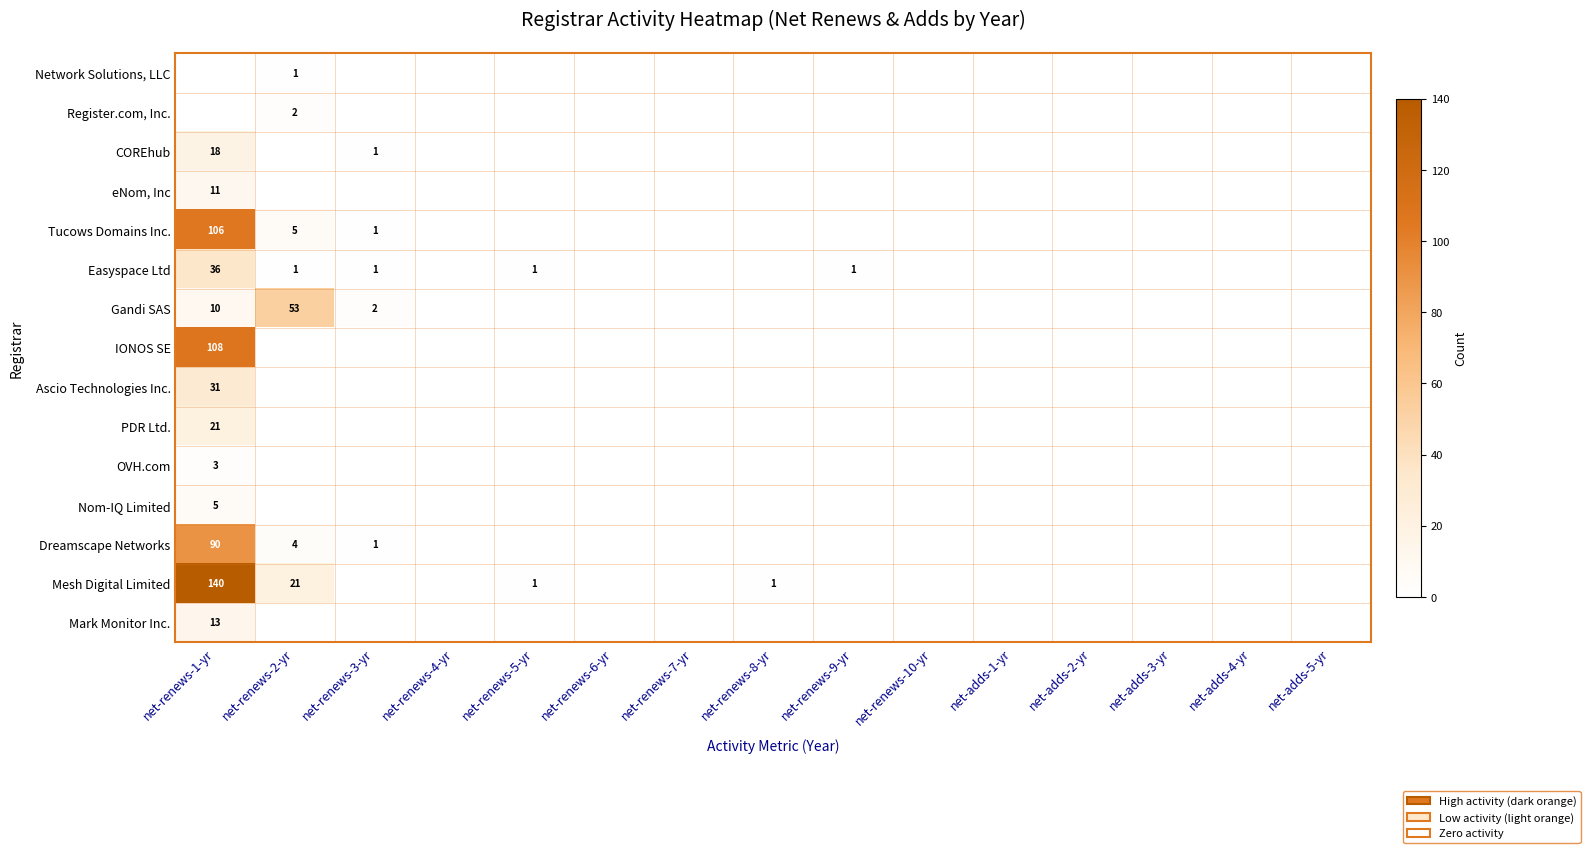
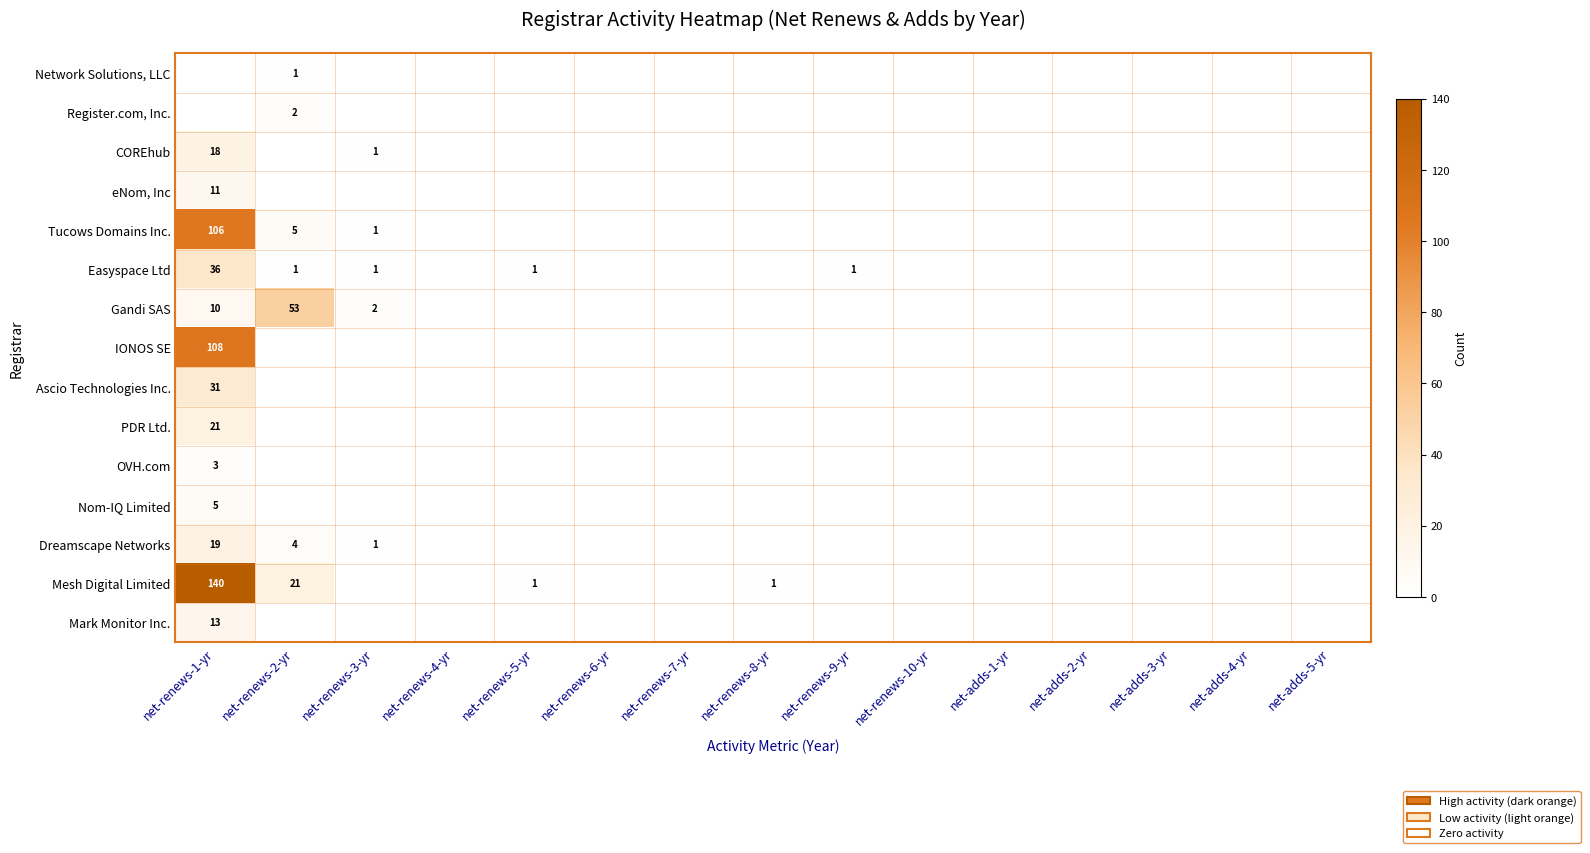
Dreamscape Networks, net-renews-1-yr: 90 -> 19
